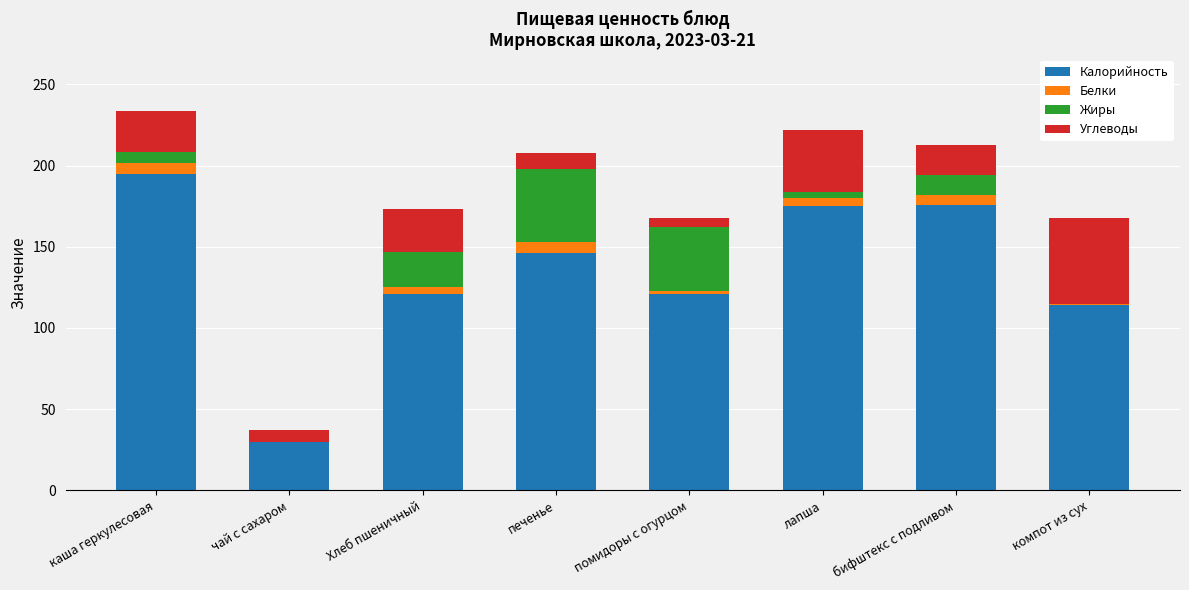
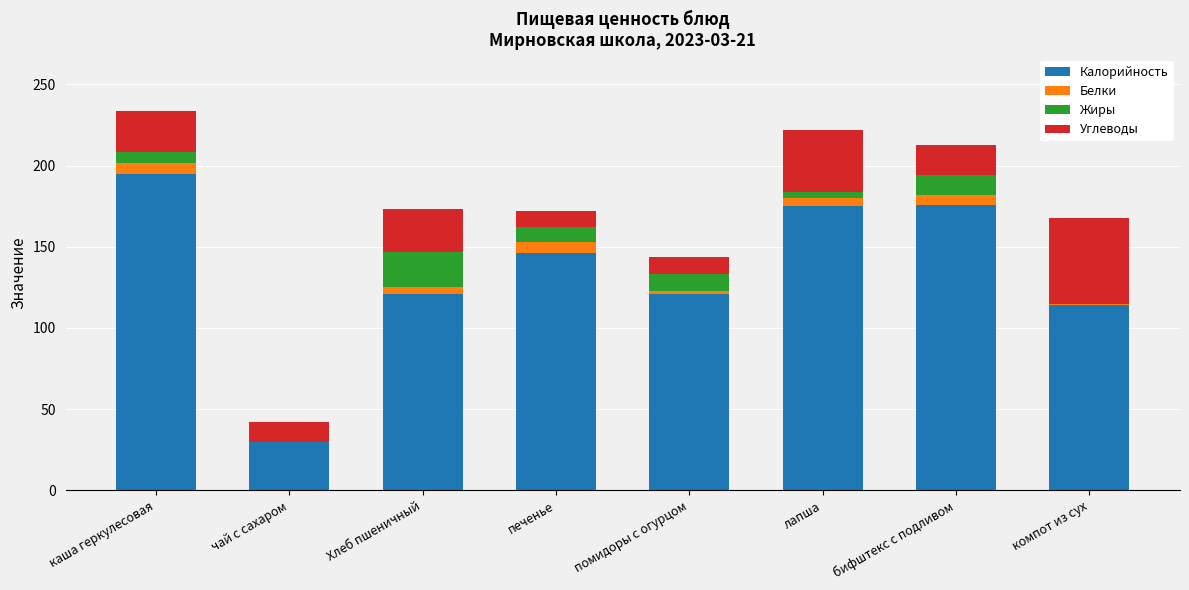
Углеводы, чай с сахаром: 7 -> 12
Жиры, печенье: 45 -> 9
Жиры, помидоры с огурцом: 39 -> 10
Углеводы, помидоры с огурцом: 6 -> 11
